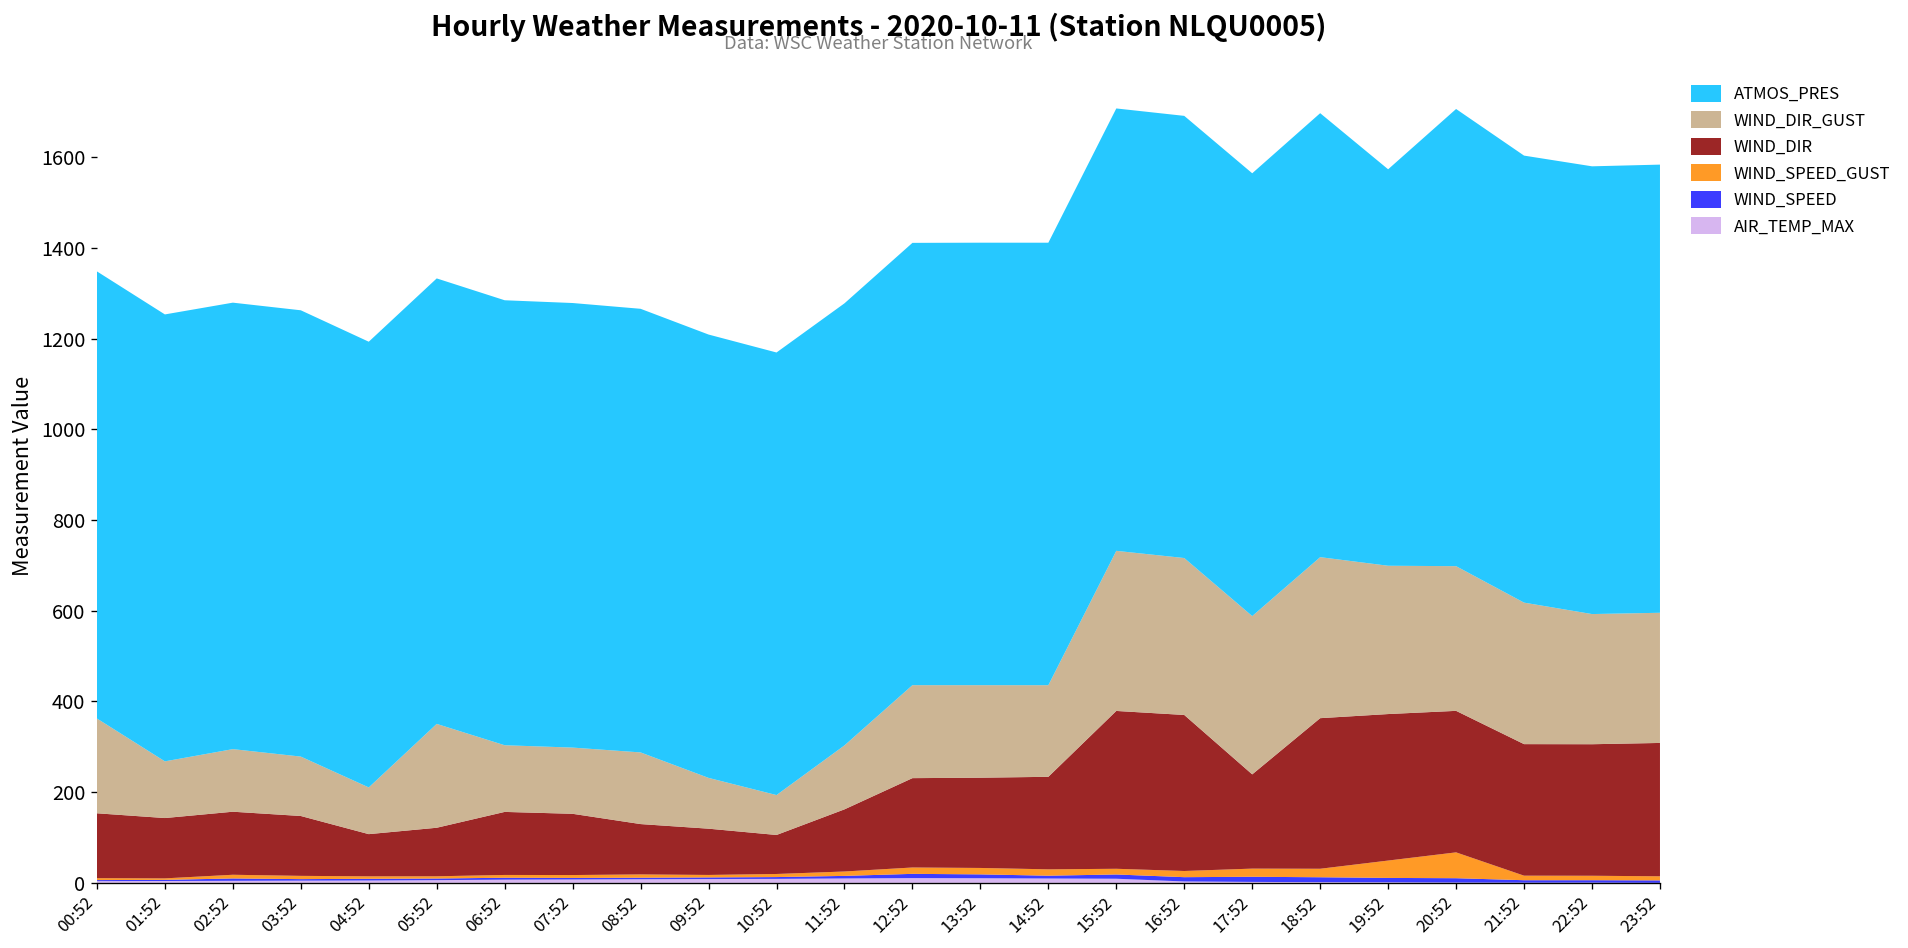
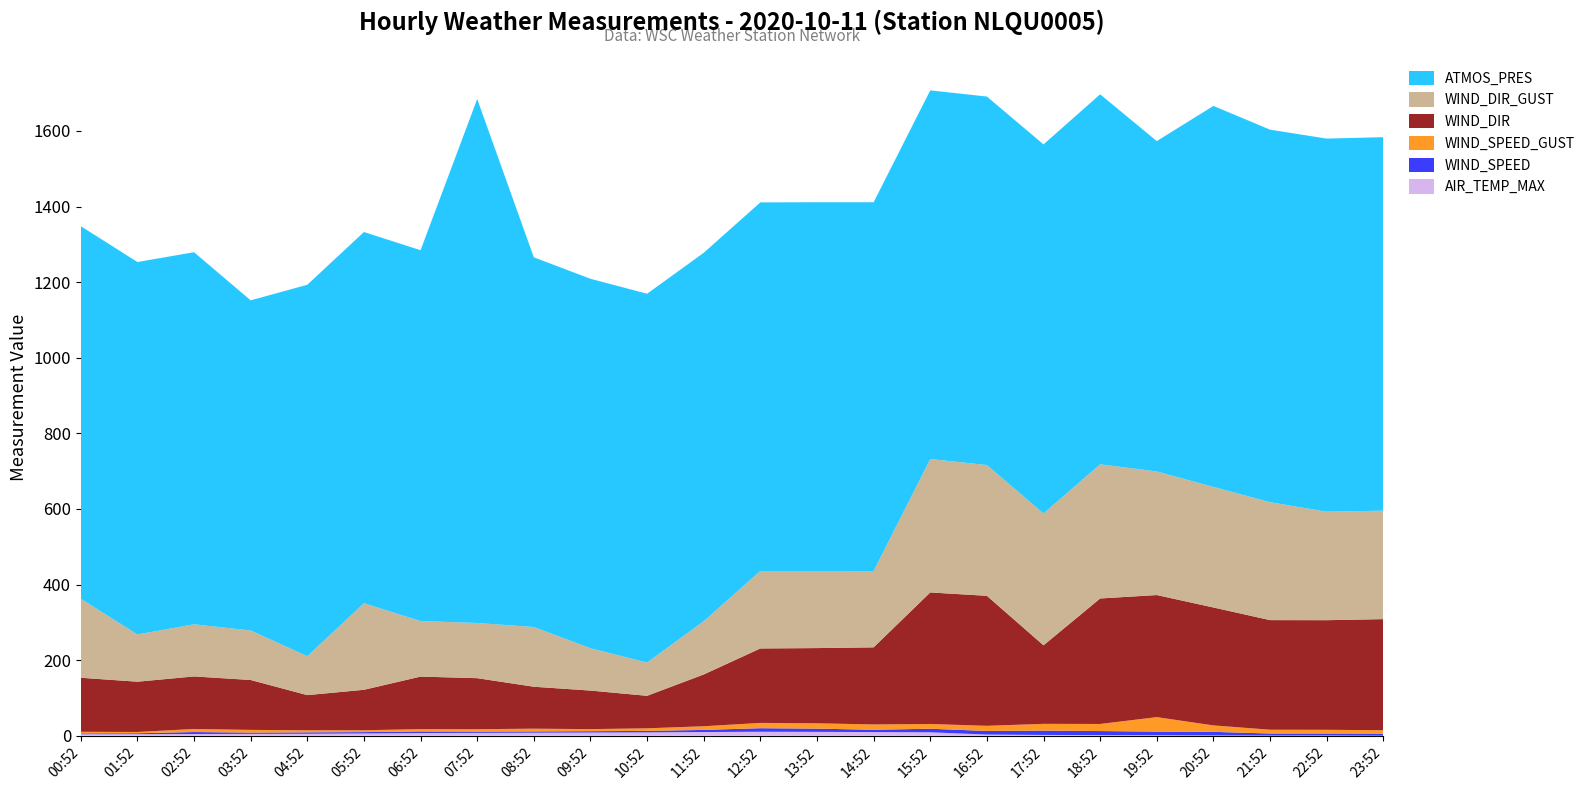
ATMOS_PRES, 03:52: 980 -> 870
ATMOS_PRES, 07:52: 980 -> 1390
WIND_SPEED_GUST, 20:52: 60 -> 20
